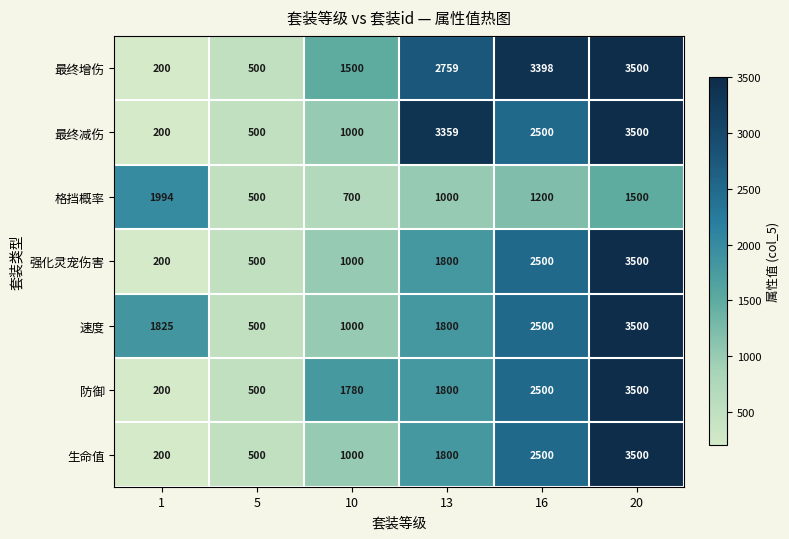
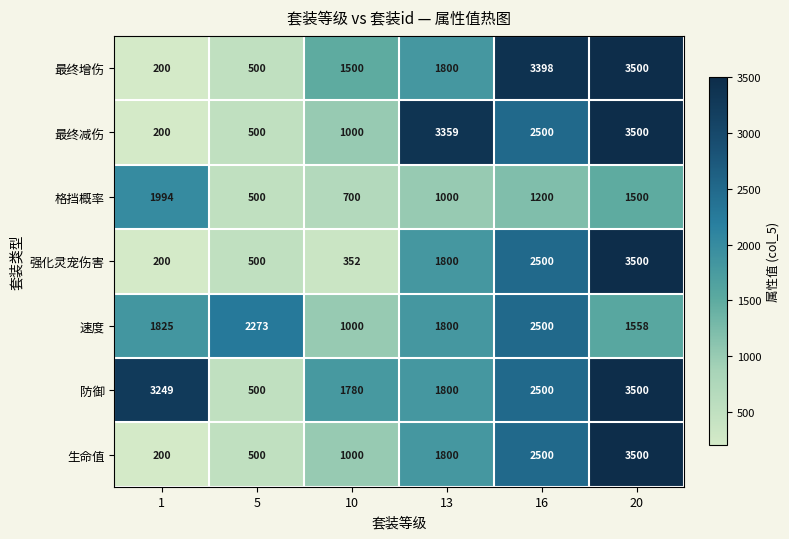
最终增伤, 13: 2759 -> 1800
强化灵宠伤害, 10: 1000 -> 352
速度, 5: 500 -> 2273
速度, 20: 3500 -> 1558
防御, 1: 200 -> 3249
